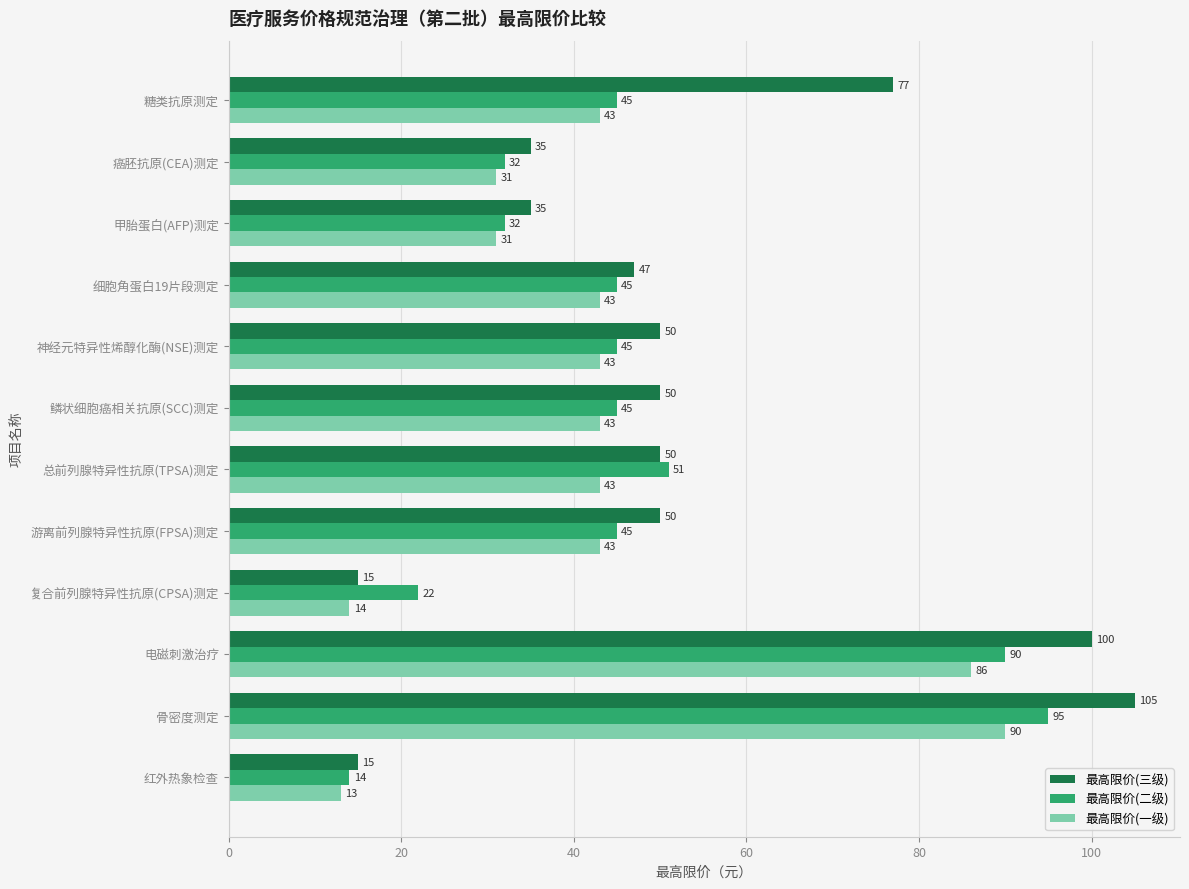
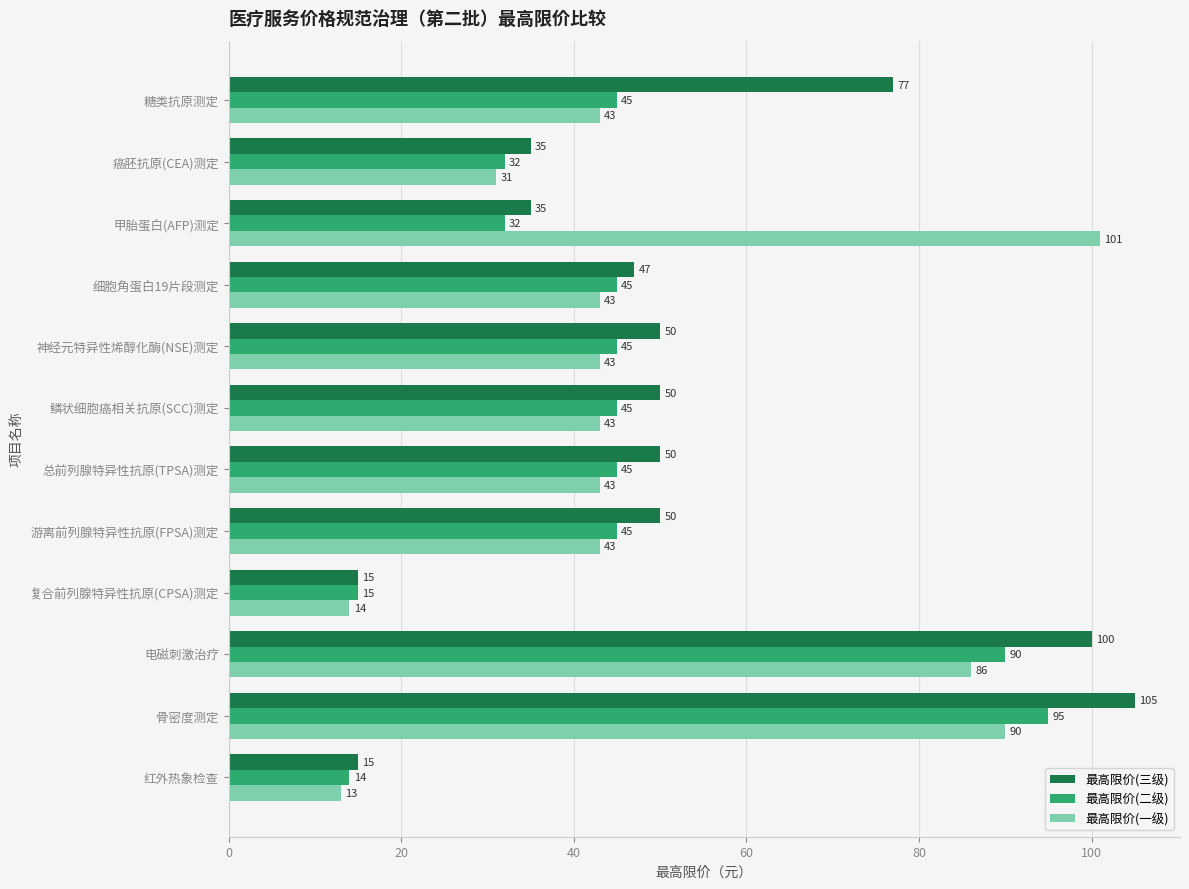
最高限价(一级), 甲胎蛋白(AFP)测定: 31 -> 101
最高限价(二级), 总前列腺特异性抗原(TPSA)测定: 51 -> 45
最高限价(二级), 复合前列腺特异性抗原(CPSA)测定: 22 -> 15
